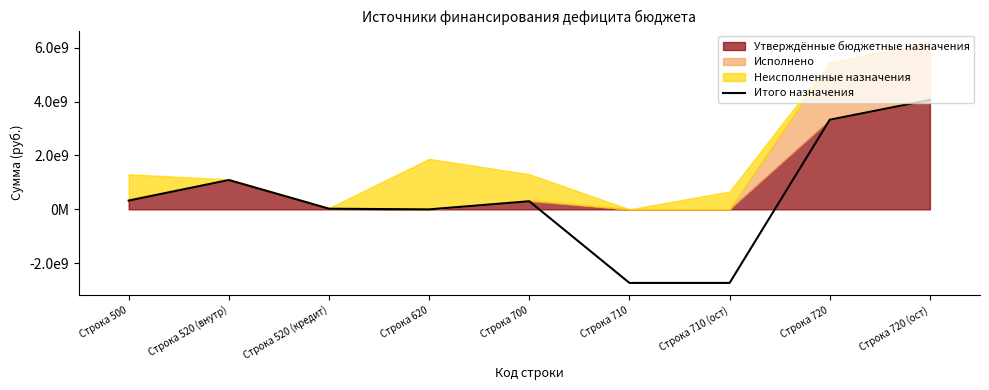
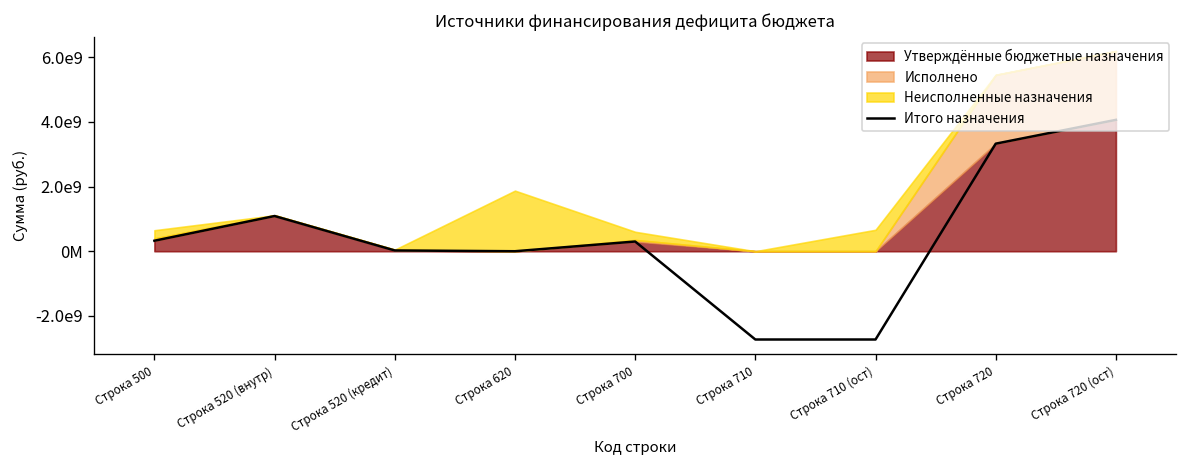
Неисполненные назначения, Строка 500: 900000000 -> 300000000
Неисполненные назначения, Строка 700: 1000000000 -> 300000000
